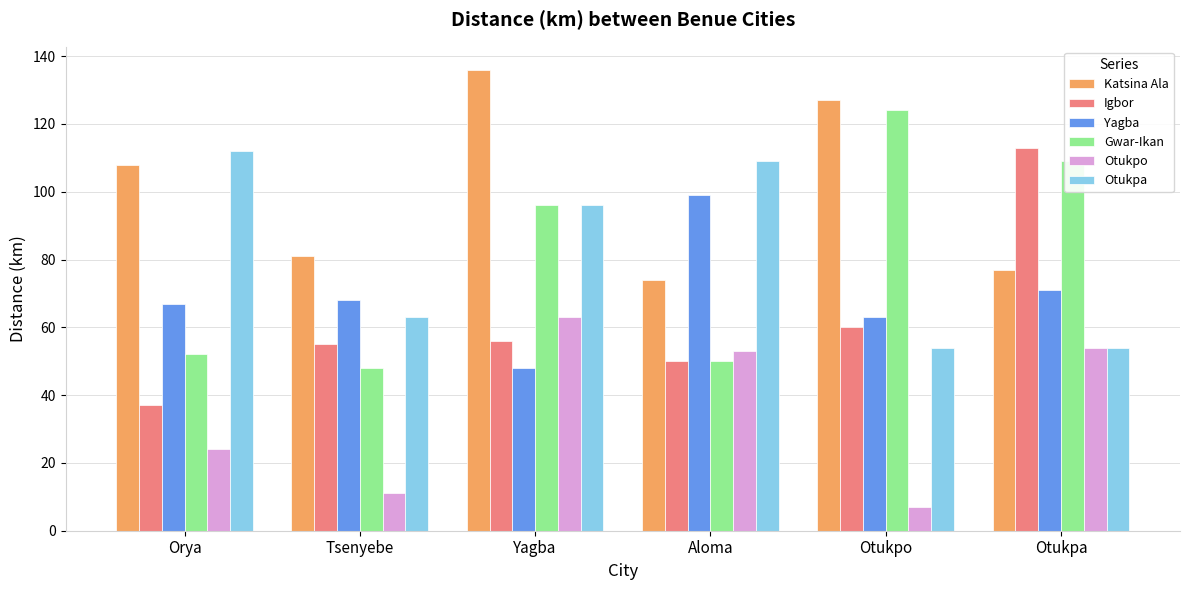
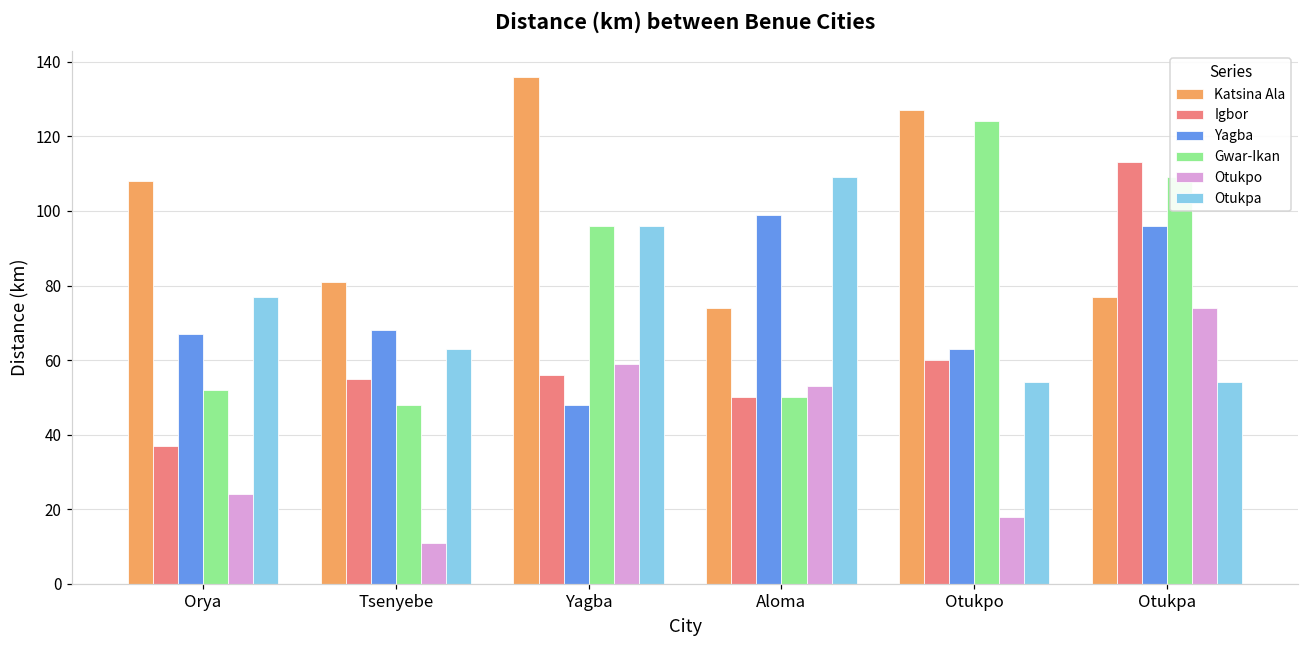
Otukpa, Orya: 112 -> 77
Otukpo, Yagba: 63 -> 59
Otukpo, Otukpo: 7 -> 18
Yagba, Otukpa: 71 -> 96
Otukpo, Otukpa: 54 -> 74
